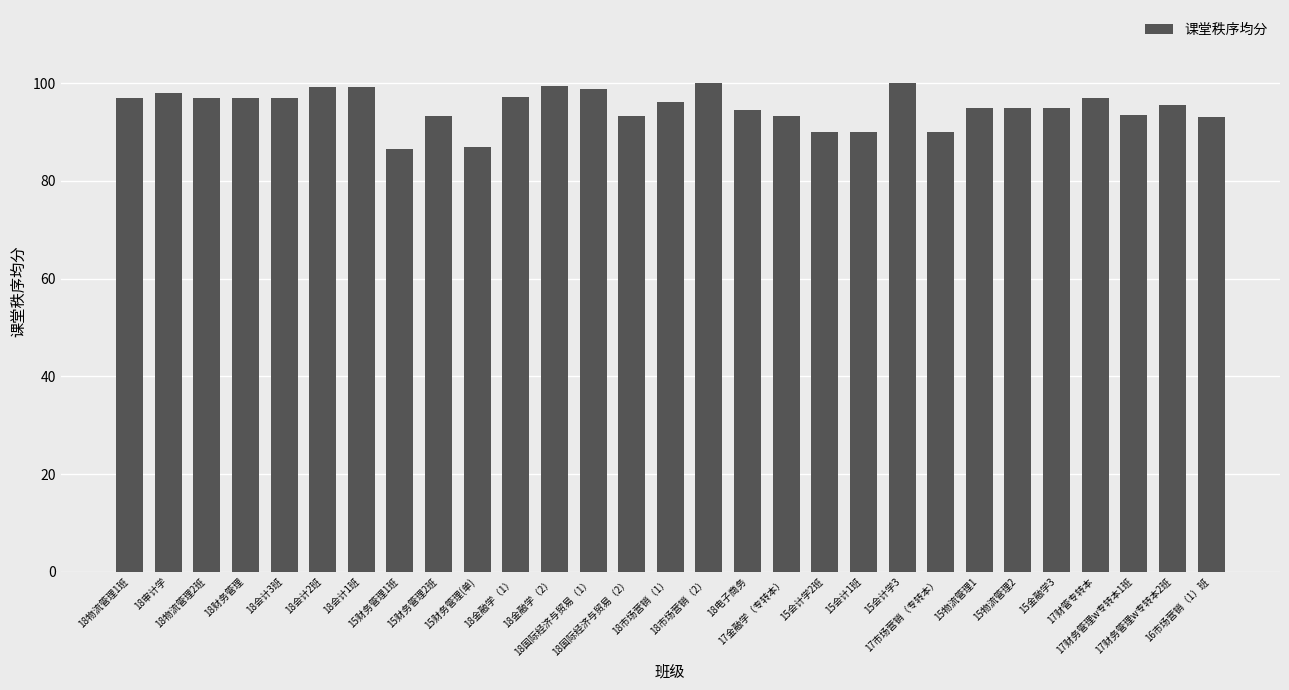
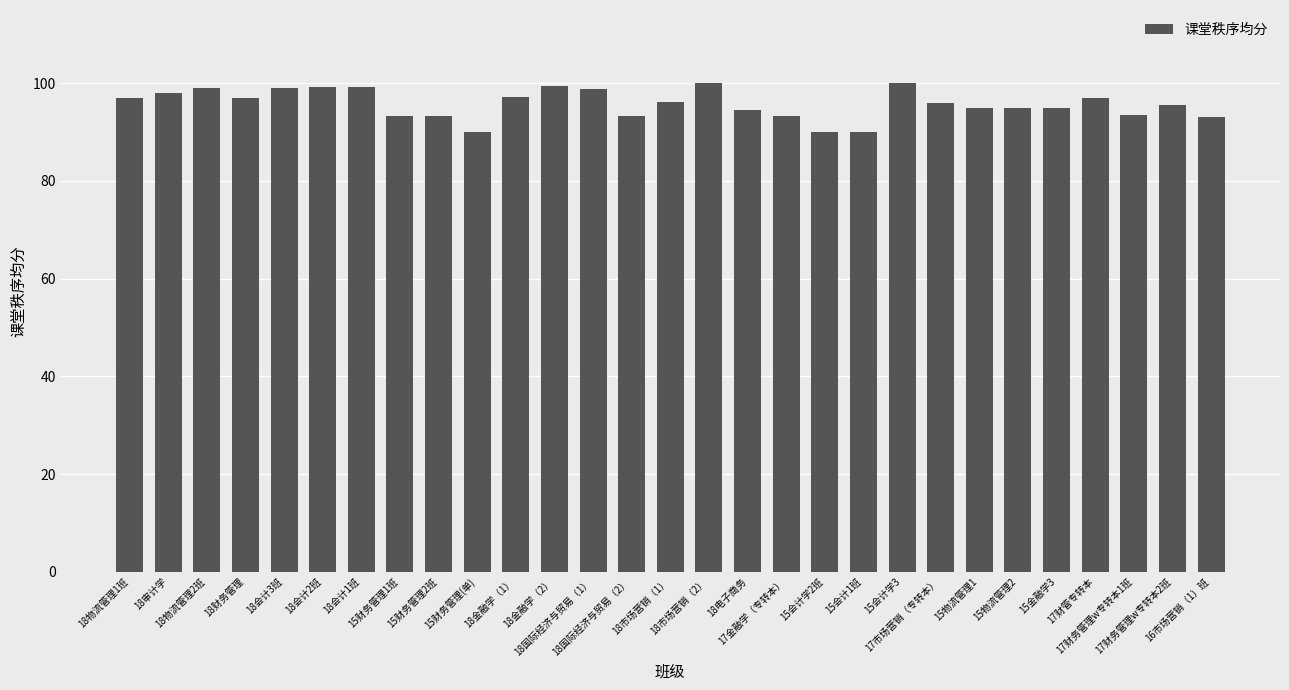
18物流管理2班: 97 -> 99
18会计3班: 97 -> 99
15财务管理1班: 87 -> 93
15财务管理(单): 87 -> 90
17市场营销（专转本）: 90 -> 96
